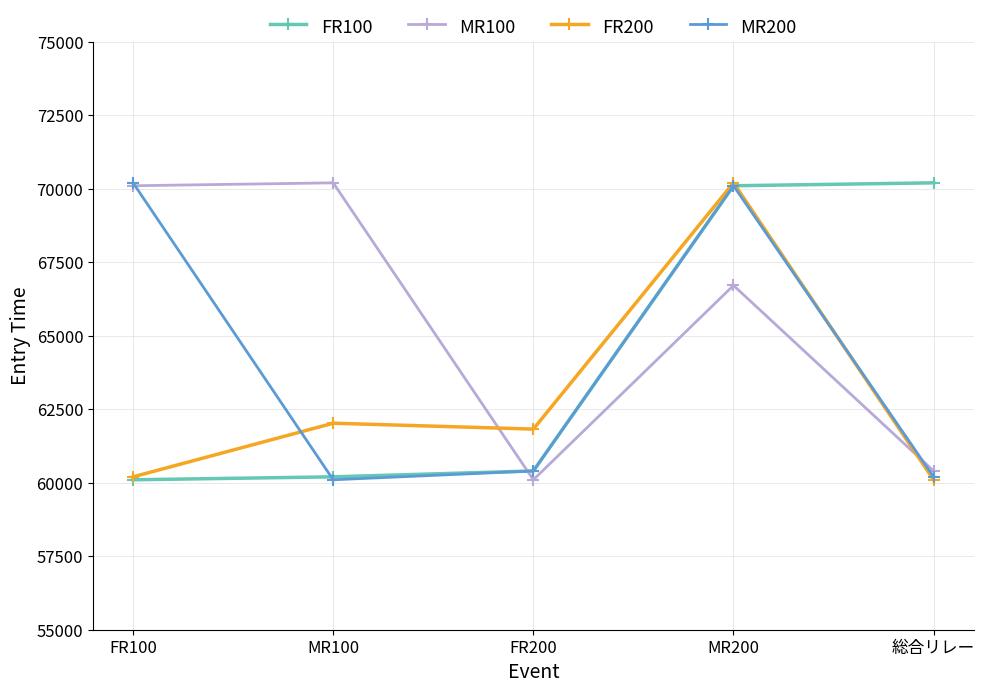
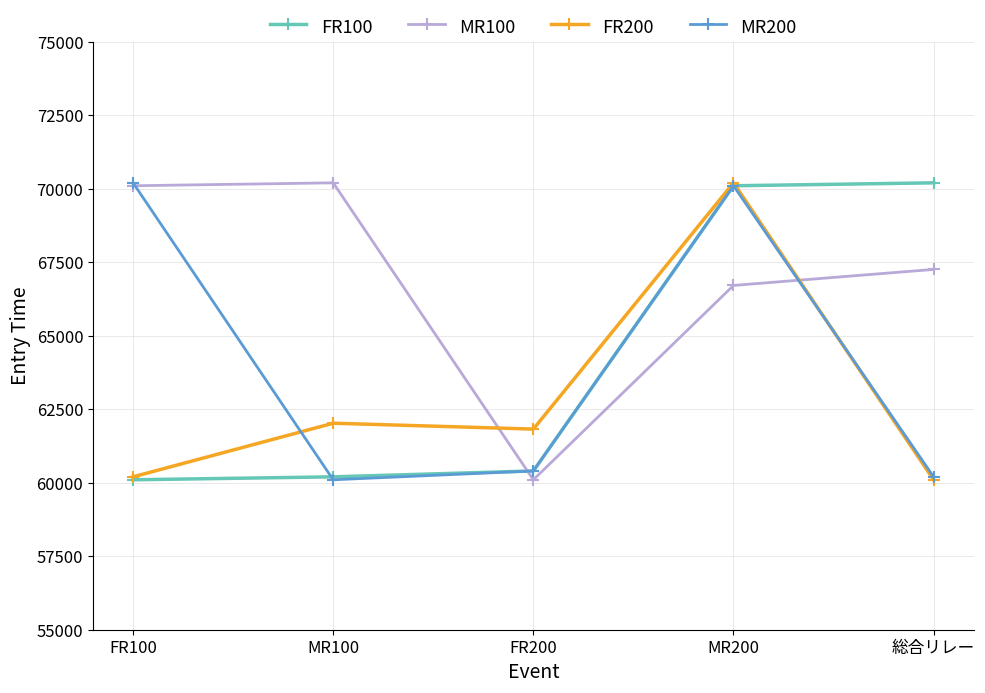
MR100, 総合リレー: 60400 -> 67300
